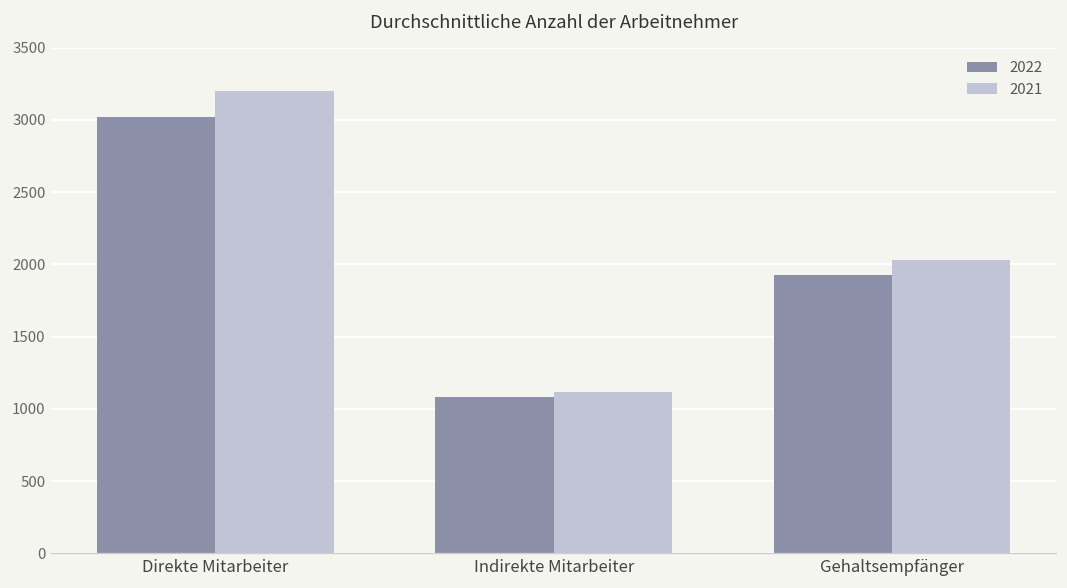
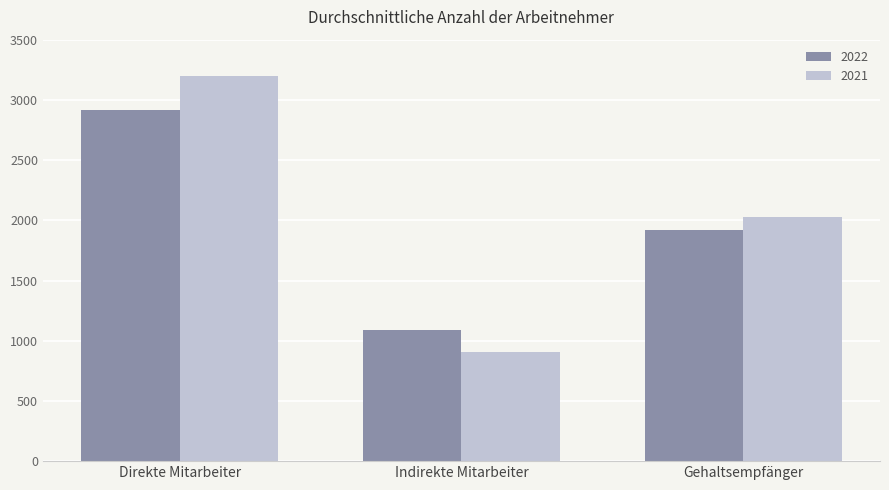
2022, Direkte Mitarbeiter: 3020 -> 2910
2021, Indirekte Mitarbeiter: 1120 -> 910
